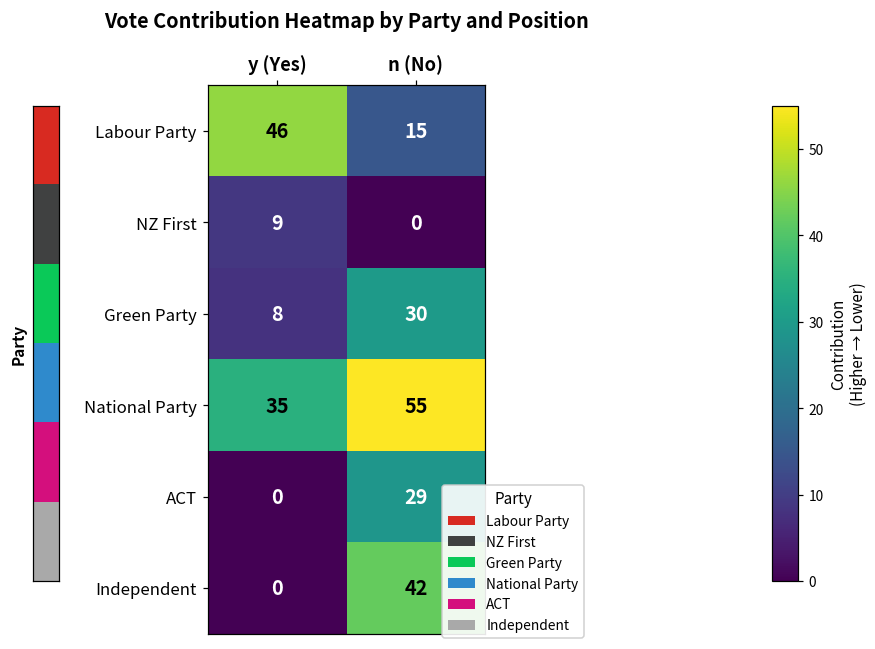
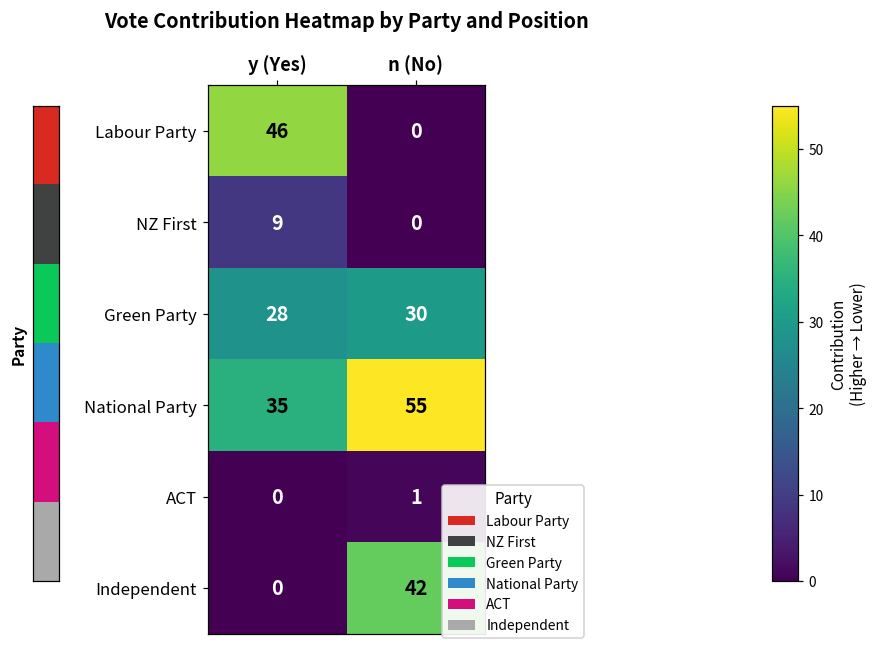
Vote Contribution Heatmap by Party and Position, Labour Party, n (No): 15 -> 0
Vote Contribution Heatmap by Party and Position, Green Party, y (Yes): 8 -> 28
Vote Contribution Heatmap by Party and Position, ACT, n (No): 29 -> 1
